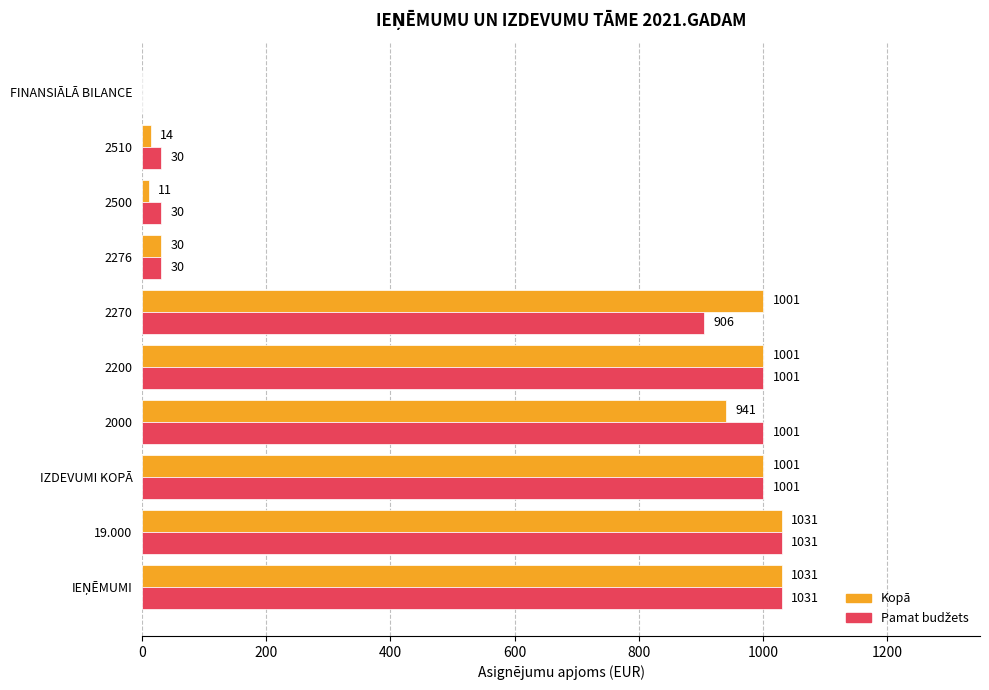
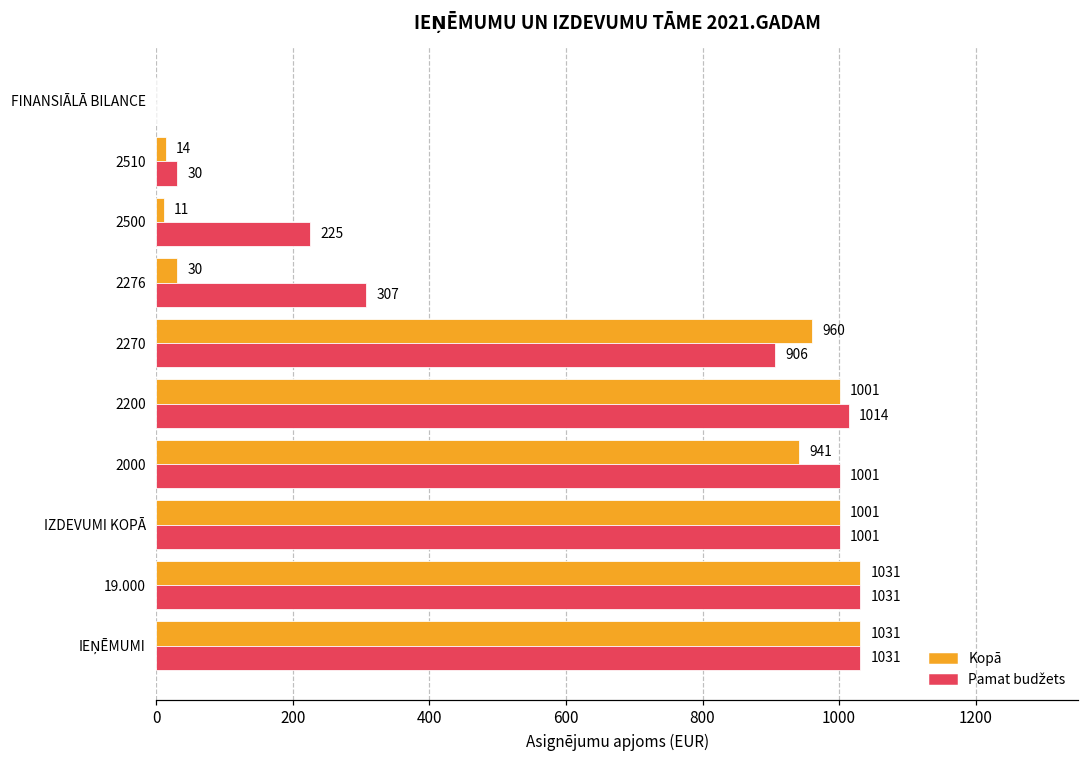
Pamat budžets, 2500: 30 -> 225
Pamat budžets, 2276: 30 -> 307
Kopā, 2270: 1001 -> 960
Pamat budžets, 2200: 1001 -> 1014
